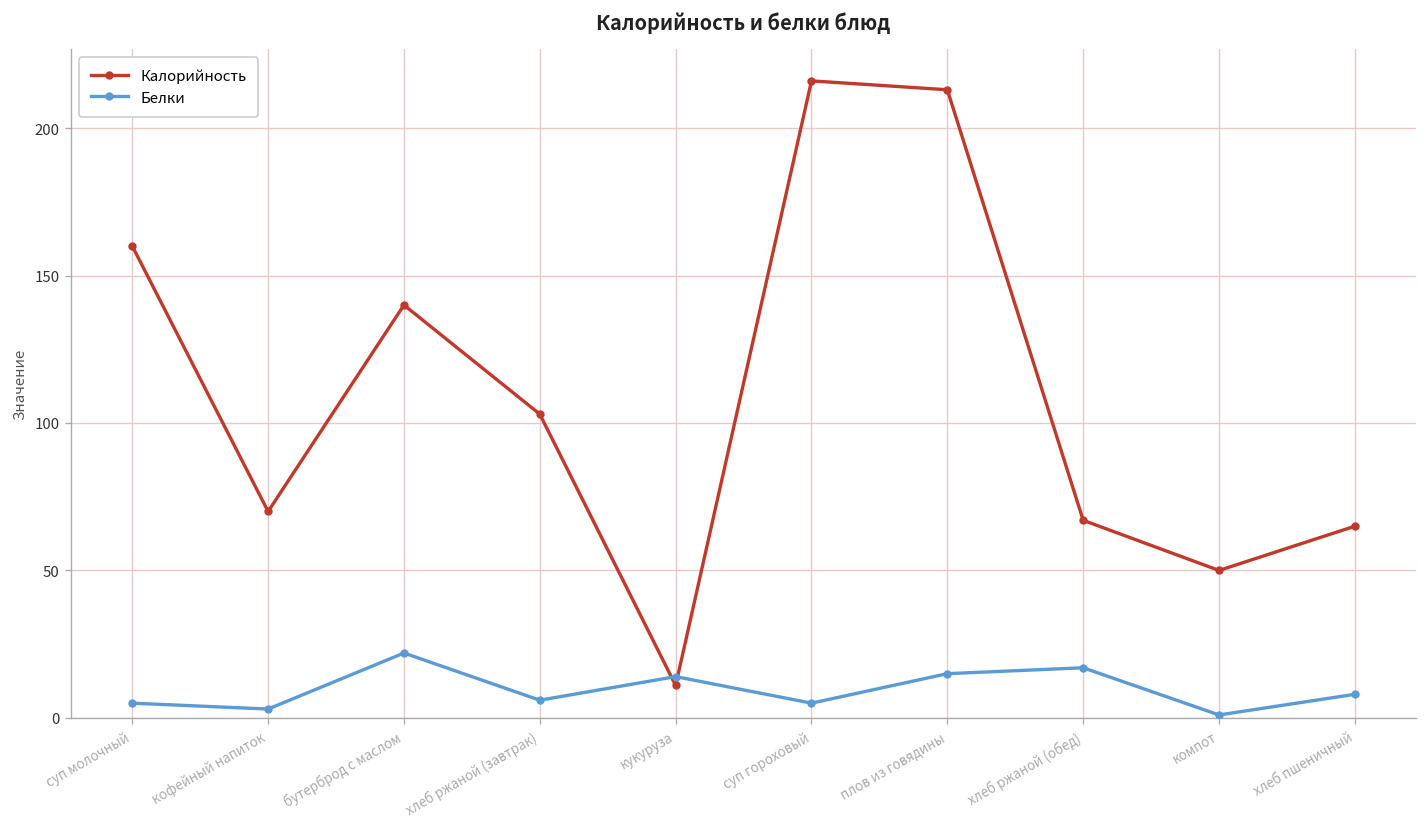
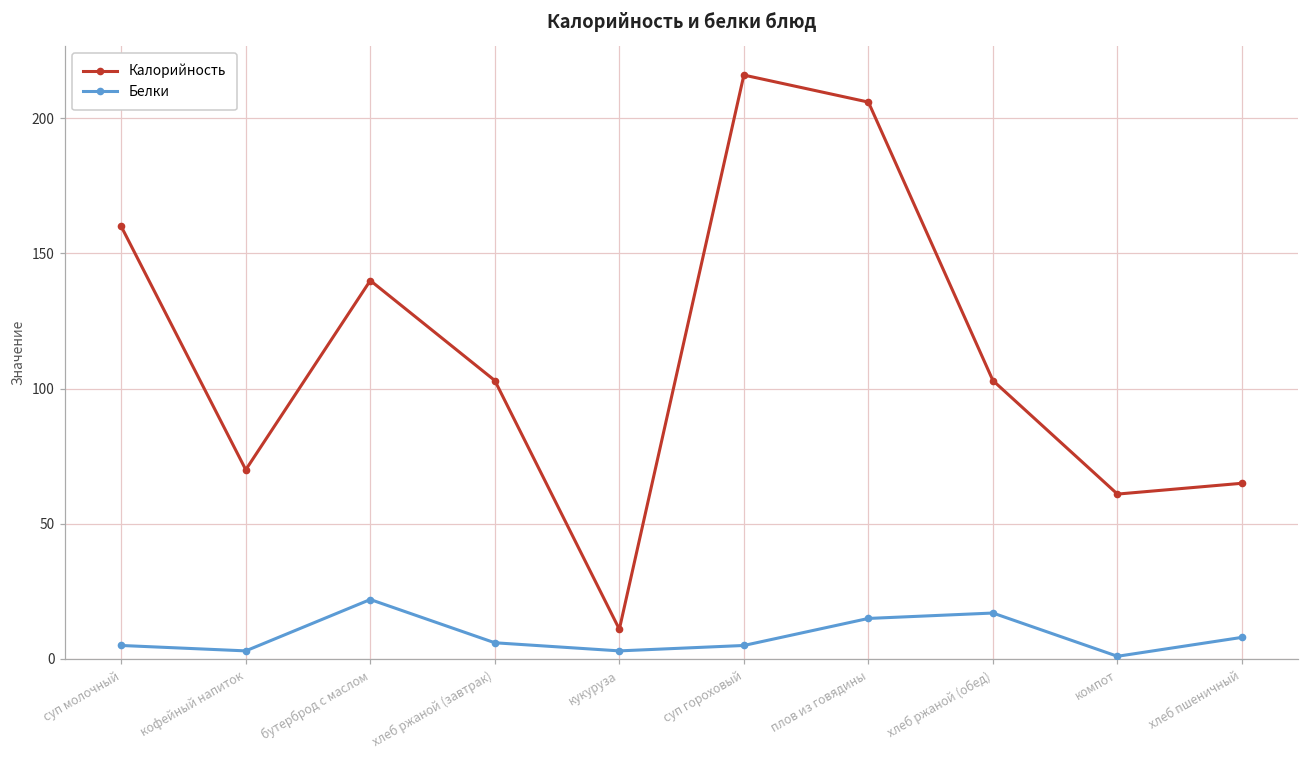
Белки, кукуруза: 14 -> 3
Калорийность, плов из говядины: 213 -> 206
Калорийность, хлеб ржаной (обед): 67 -> 103
Калорийность, компот: 50 -> 61
